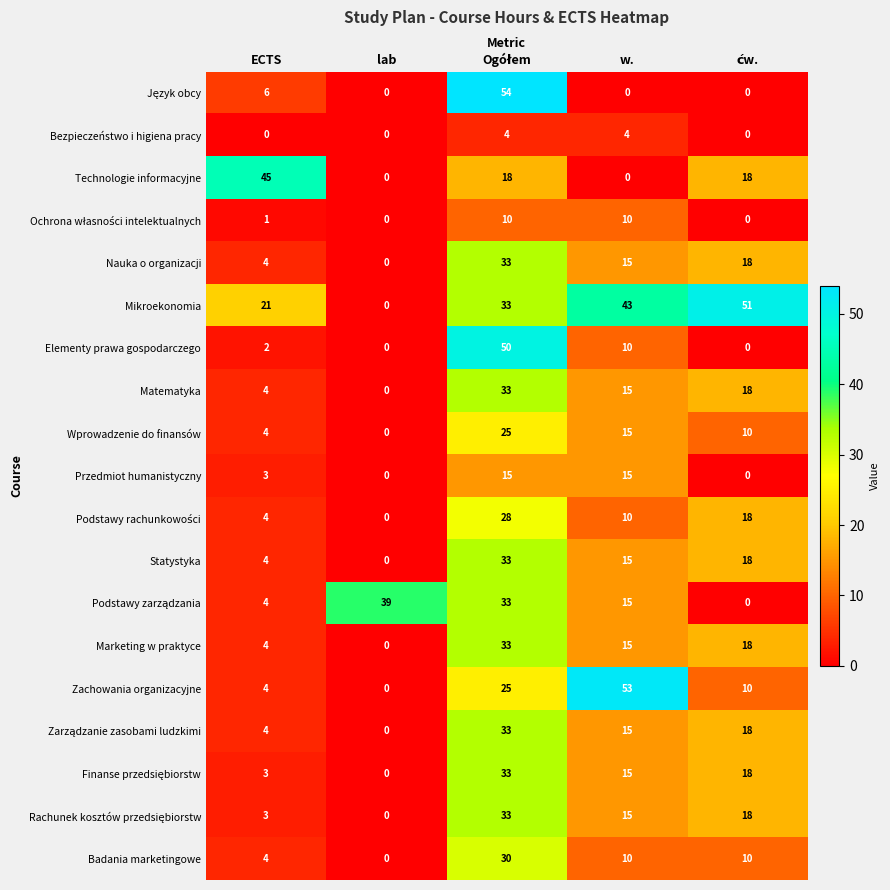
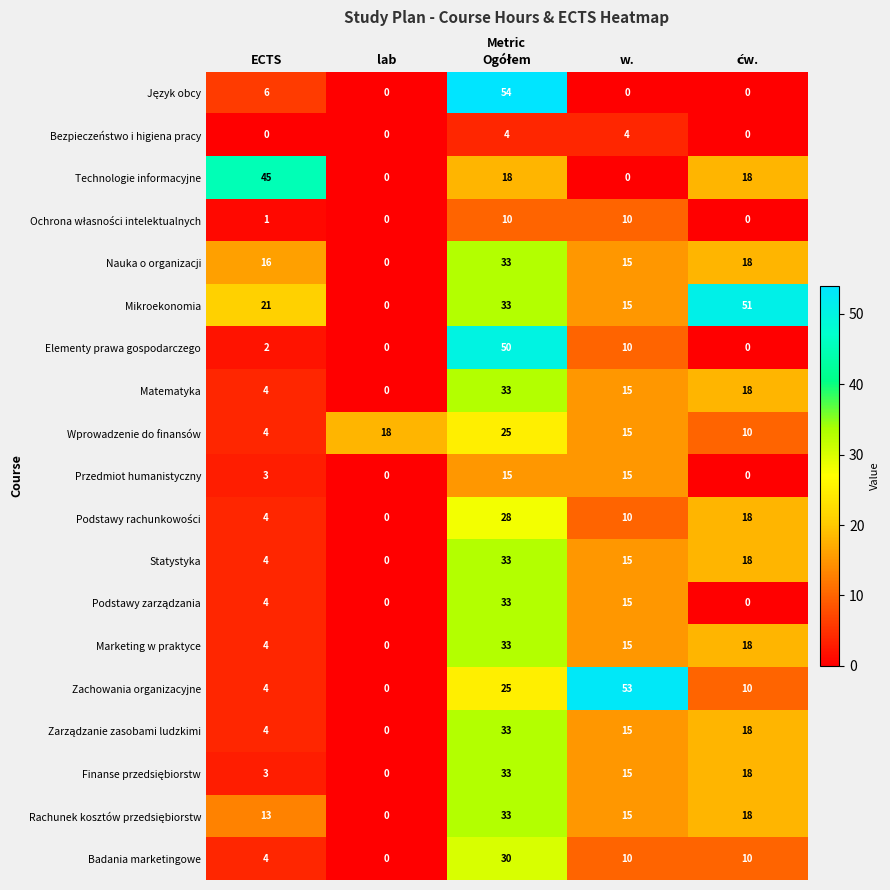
Nauka o organizacji, ECTS: 4 -> 16
Mikroekonomia, w.: 43 -> 15
Wprowadzenie do finansów, lab: 0 -> 18
Podstawy zarządzania, lab: 39 -> 0
Rachunek kosztów przedsiębiorstw, ECTS: 3 -> 13
